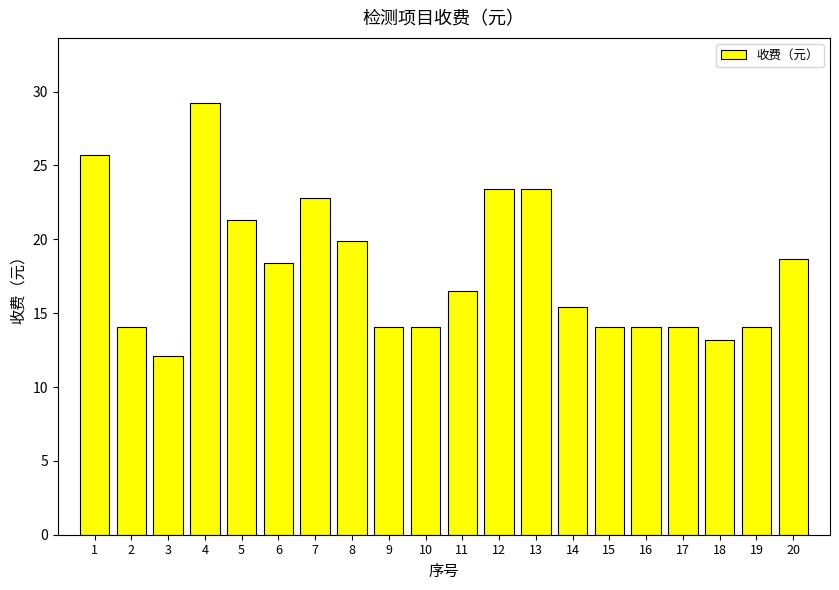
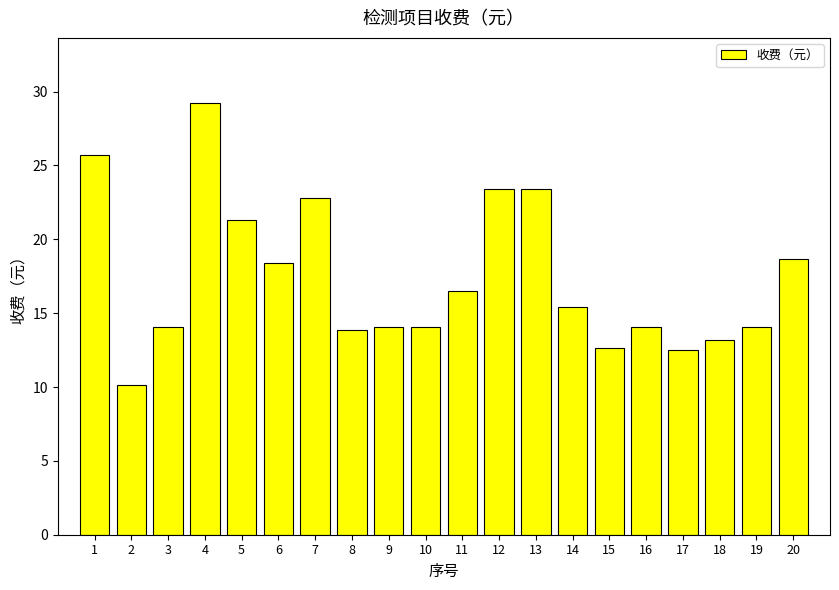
2: 14.0 -> 10.2
3: 12.1 -> 14.0
8: 19.9 -> 13.9
15: 14.0 -> 12.6
17: 14.0 -> 12.5
